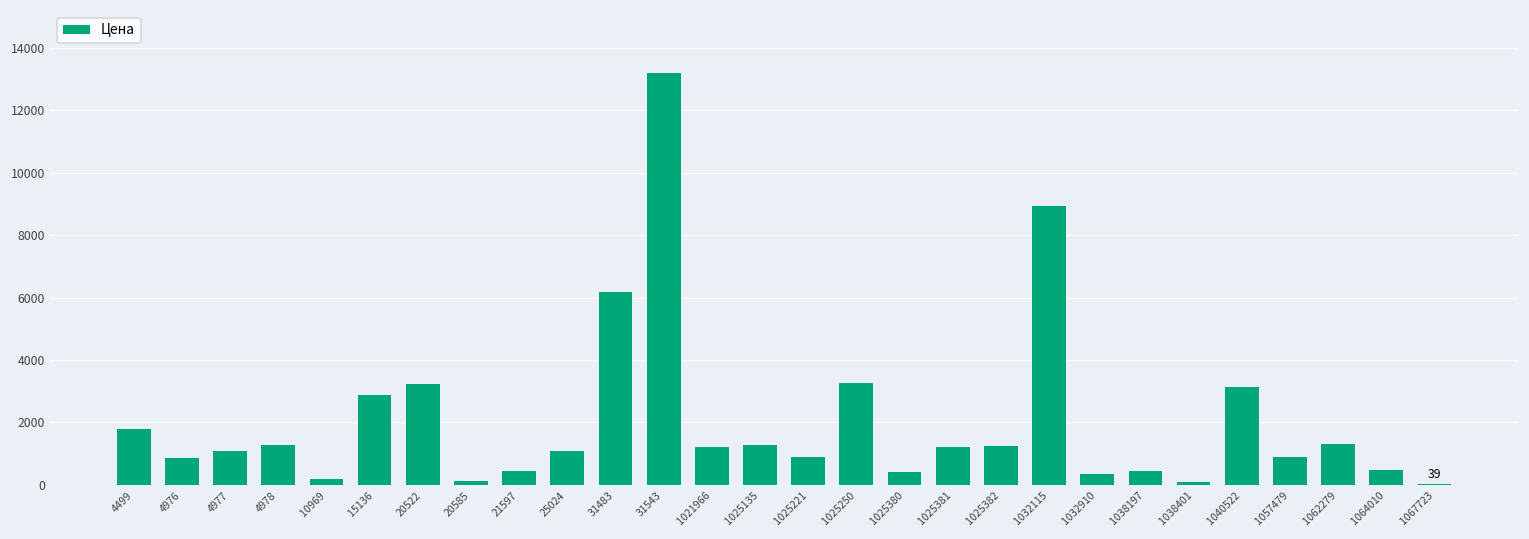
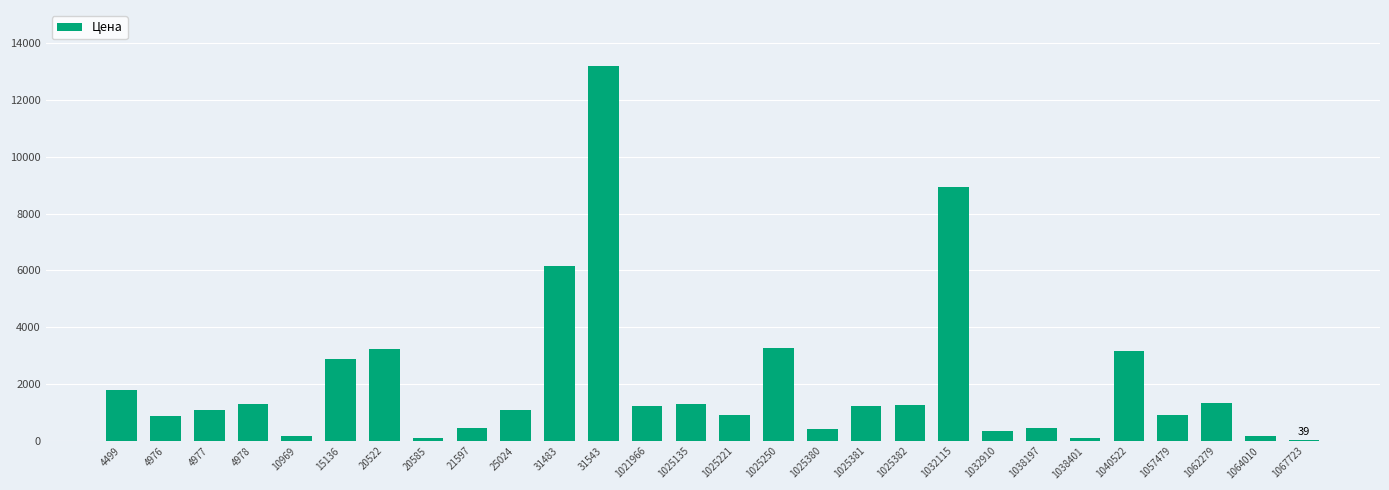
1064010: 500 -> 200
